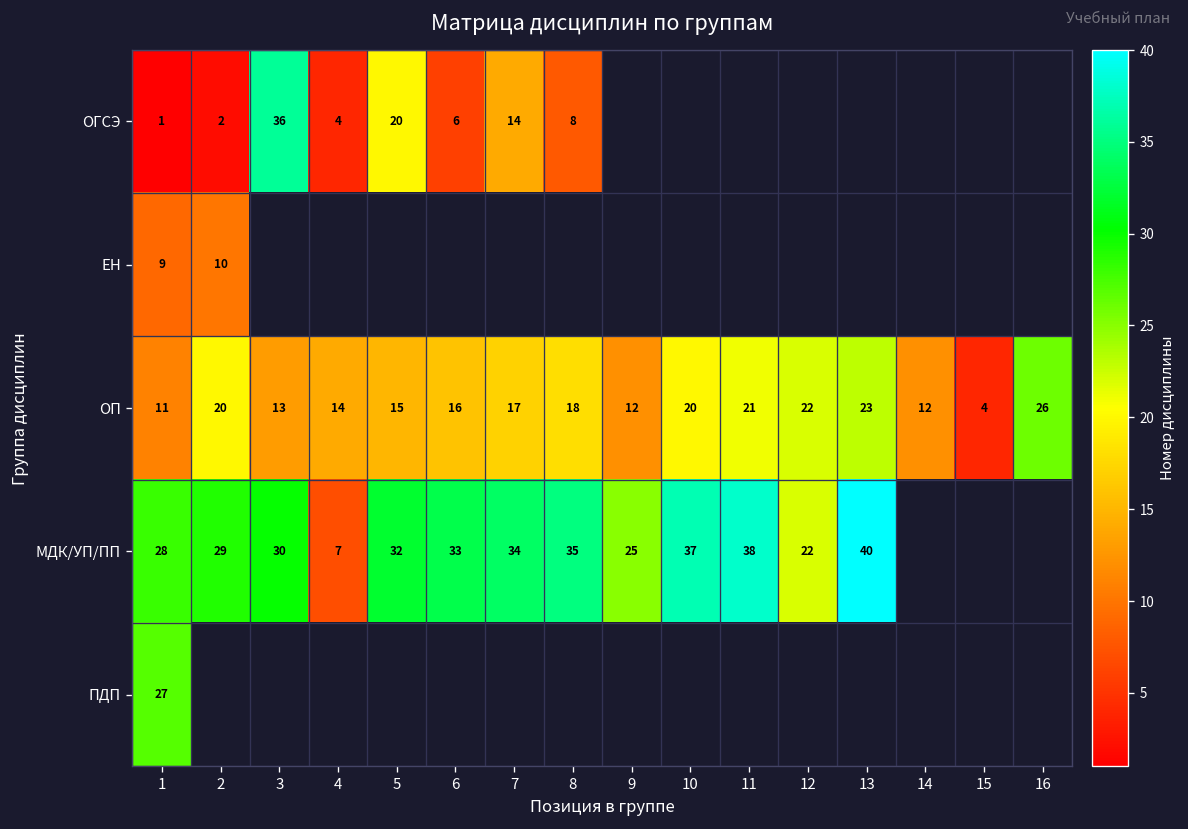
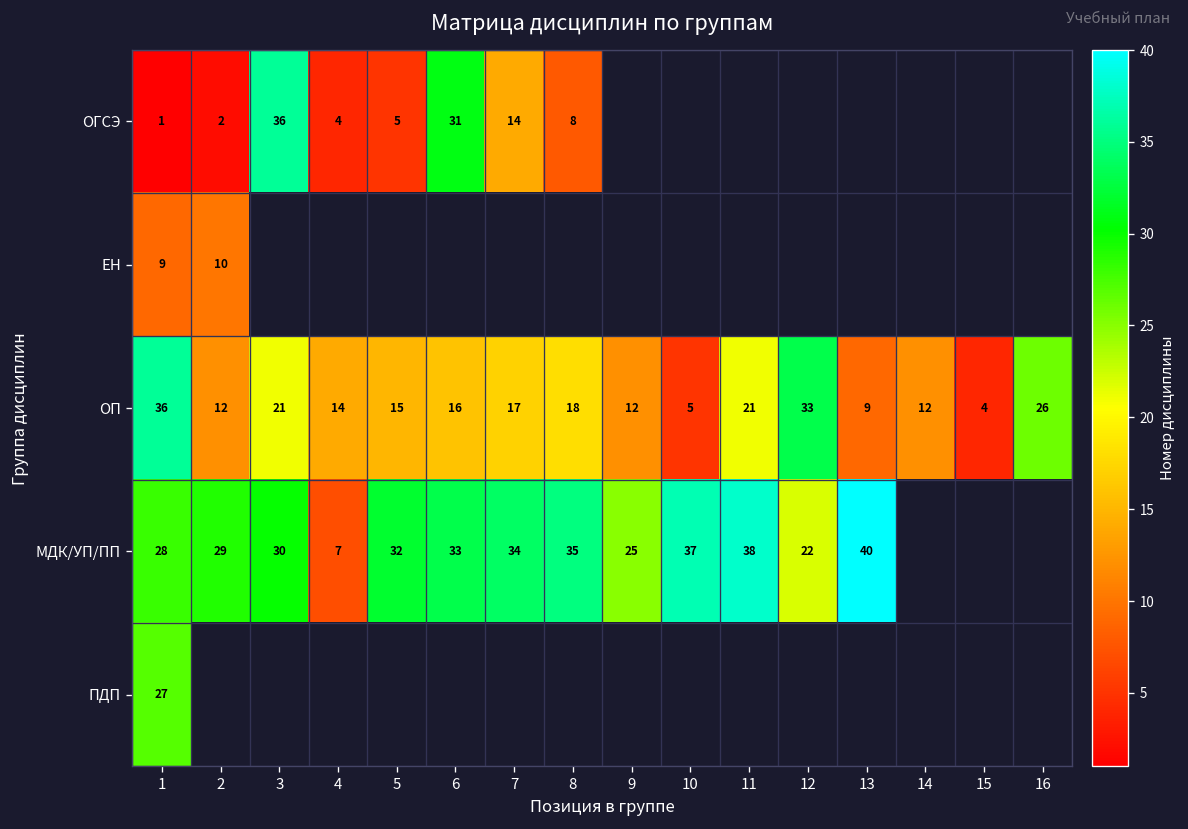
ОГСЭ, 5: 20 -> 5
ОГСЭ, 6: 6 -> 31
ОП, 1: 11 -> 36
ОП, 2: 20 -> 12
ОП, 3: 13 -> 21
ОП, 10: 20 -> 5
ОП, 12: 22 -> 33
ОП, 13: 23 -> 9
